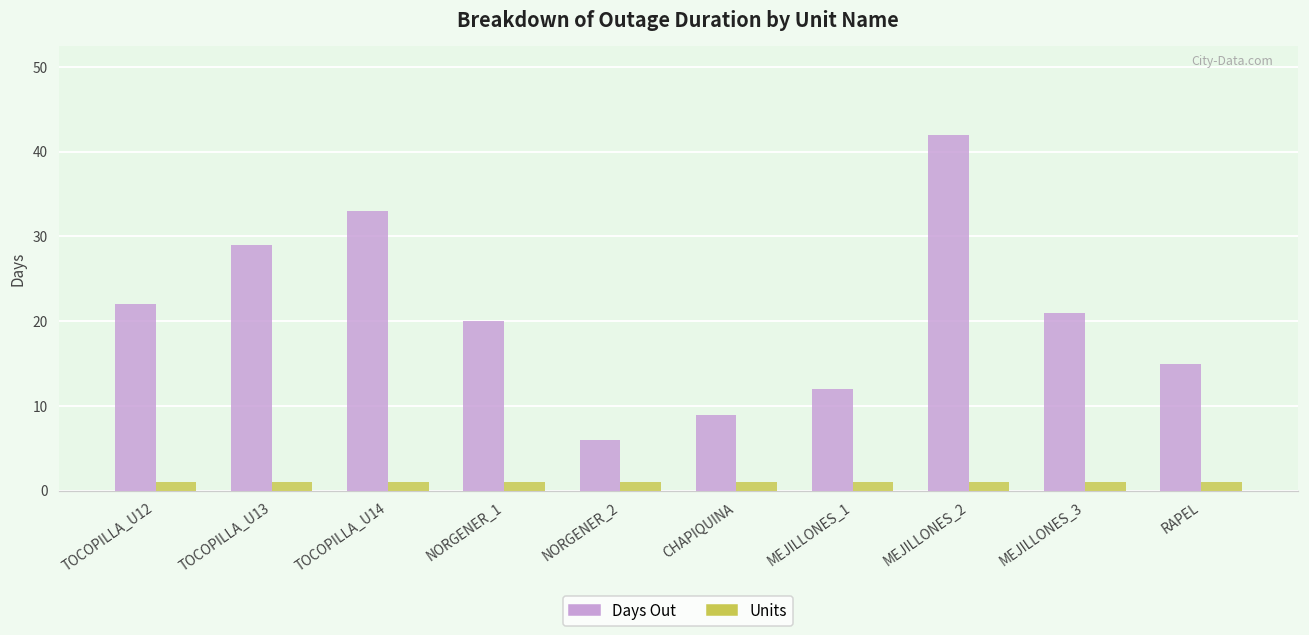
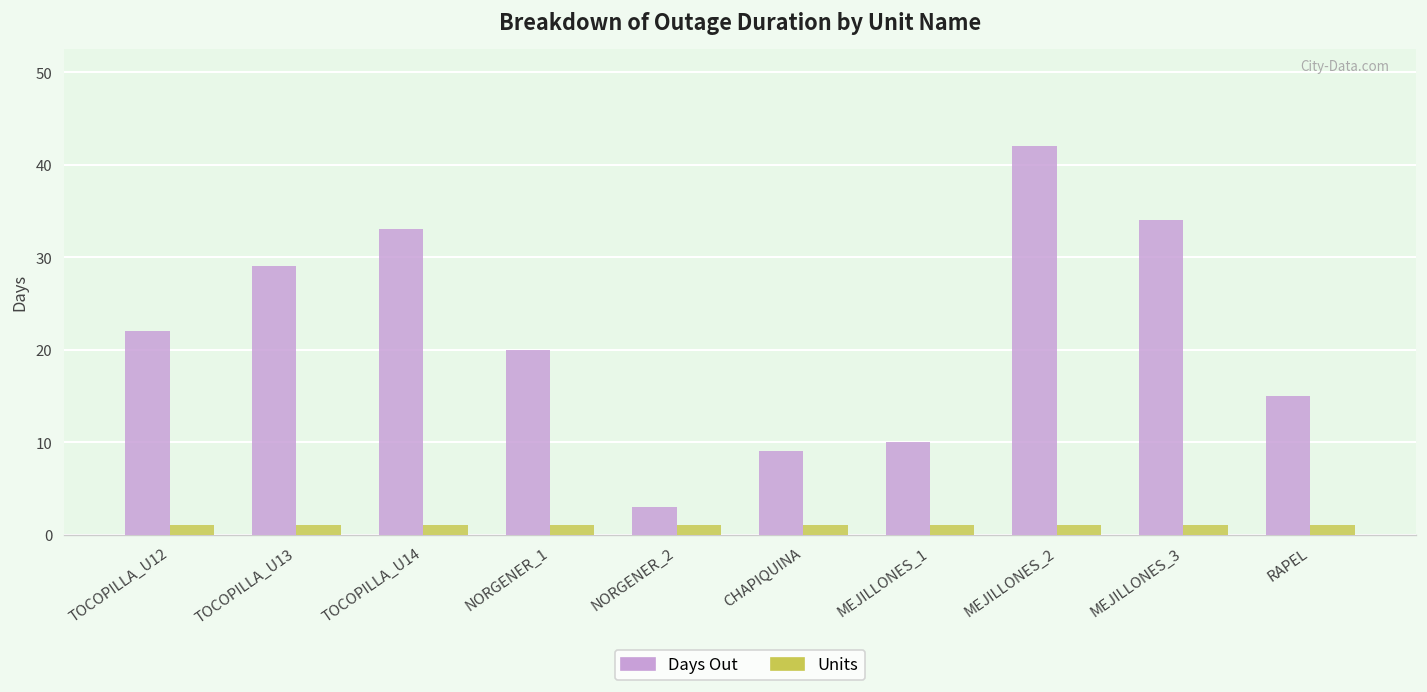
Days Out, NORGENER_2: 6 -> 3
Days Out, MEJILLONES_1: 12 -> 10
Days Out, MEJILLONES_3: 21 -> 34
